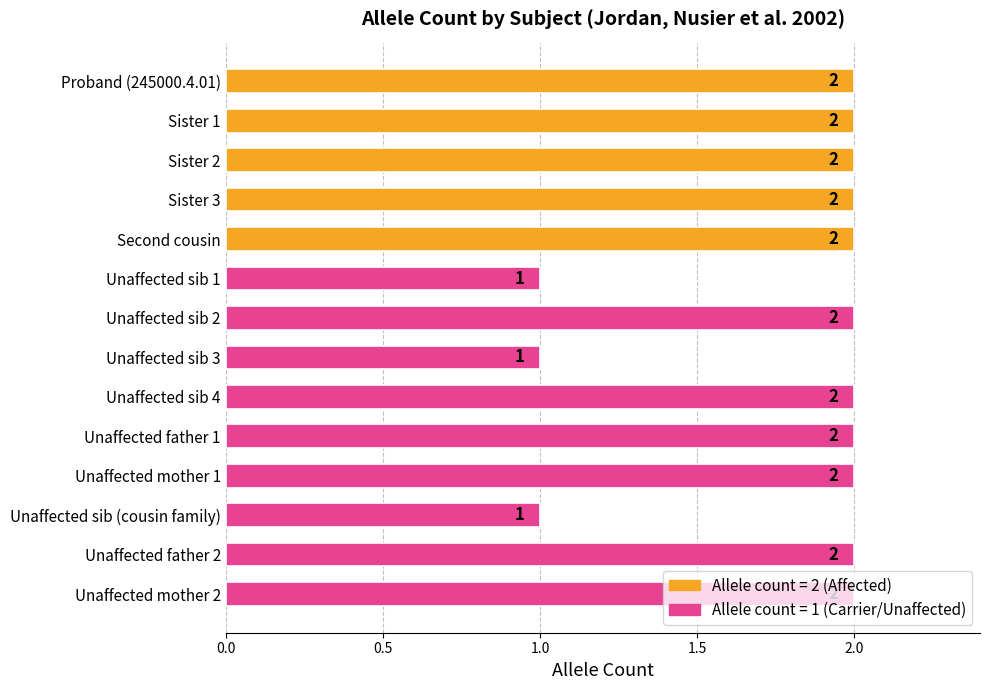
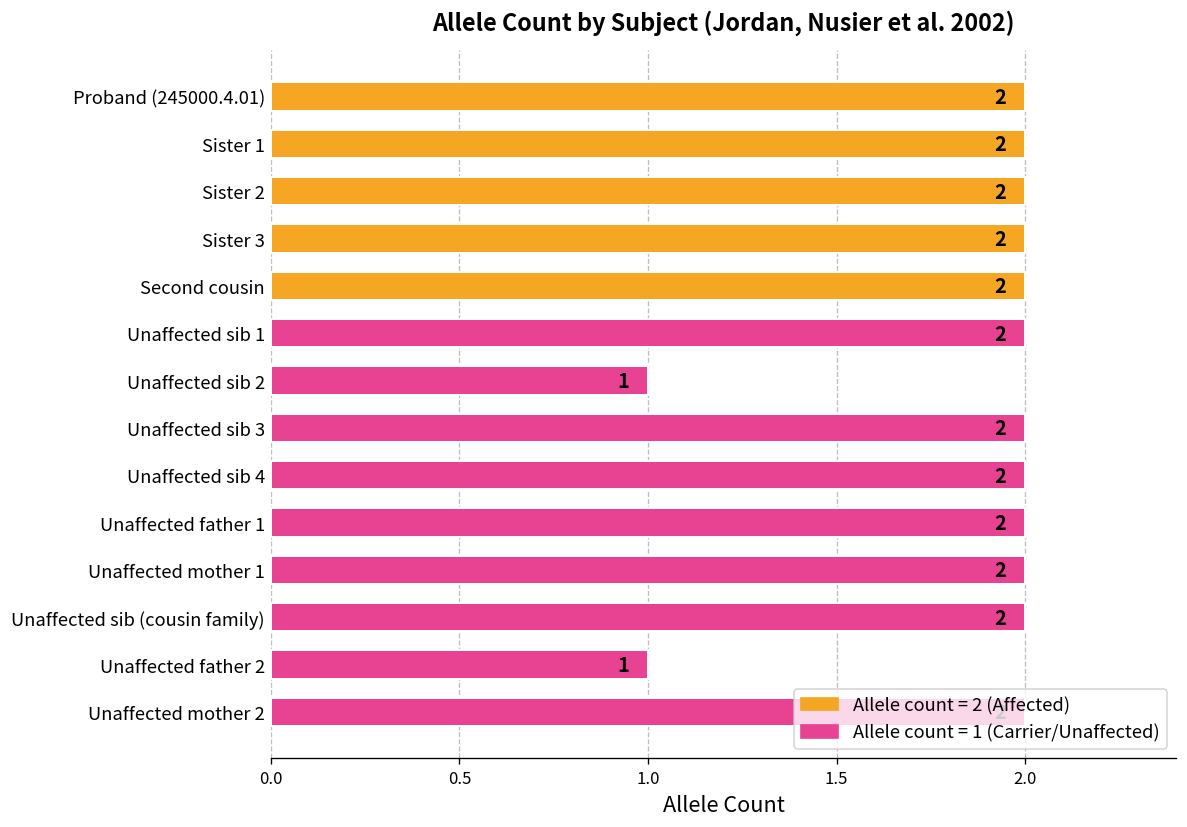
Unaffected sib 1: 1 -> 2
Unaffected sib 2: 2 -> 1
Unaffected sib 3: 1 -> 2
Unaffected sib (cousin family): 1 -> 2
Unaffected father 2: 2 -> 1
